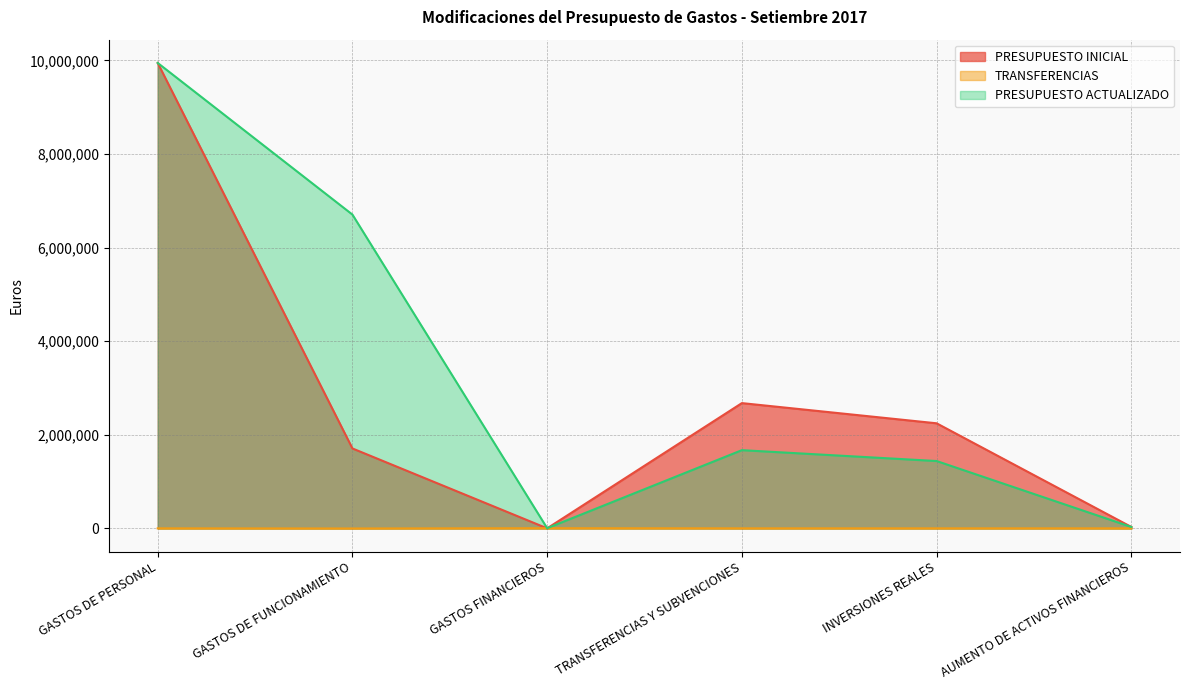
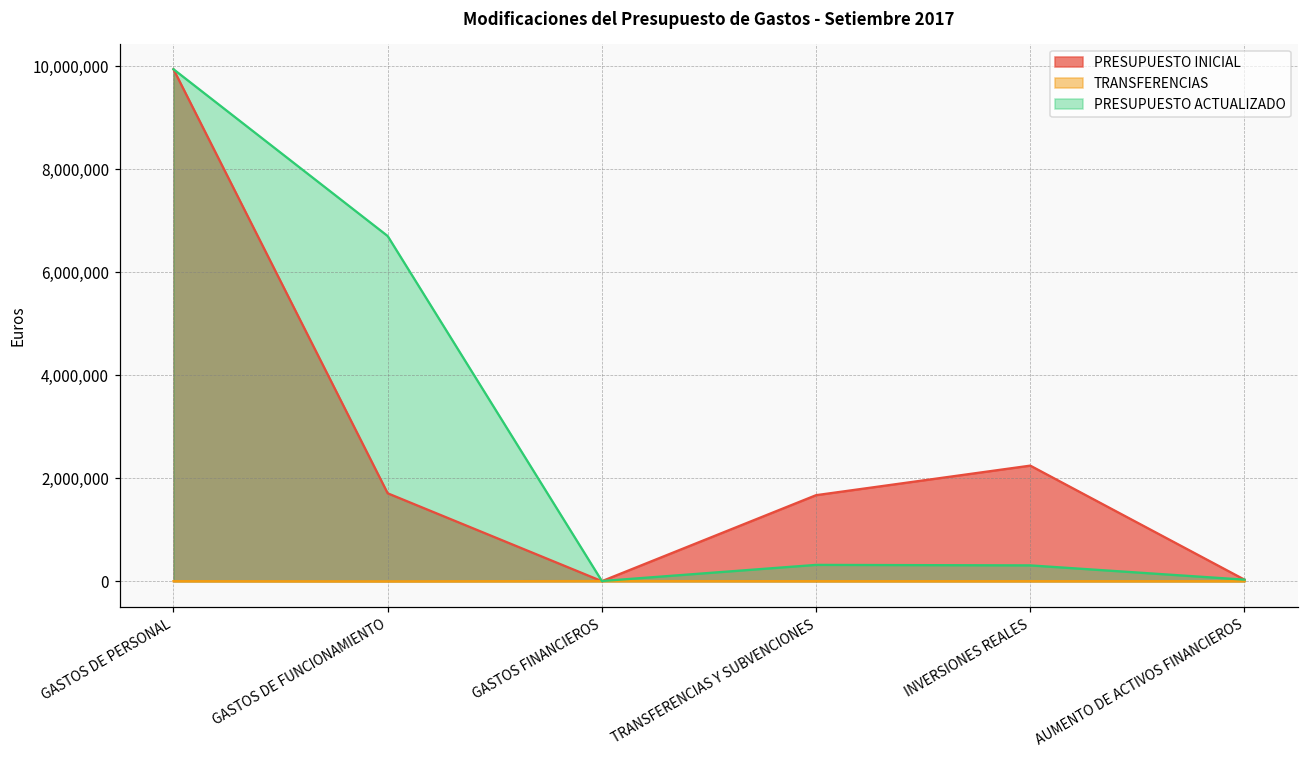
PRESUPUESTO INICIAL, TRANSFERENCIAS Y SUBVENCIONES: 2,700,000 -> 1,700,000
PRESUPUESTO ACTUALIZADO, TRANSFERENCIAS Y SUBVENCIONES: 1,700,000 -> 300,000
PRESUPUESTO ACTUALIZADO, INVERSIONES REALES: 1,400,000 -> 300,000
